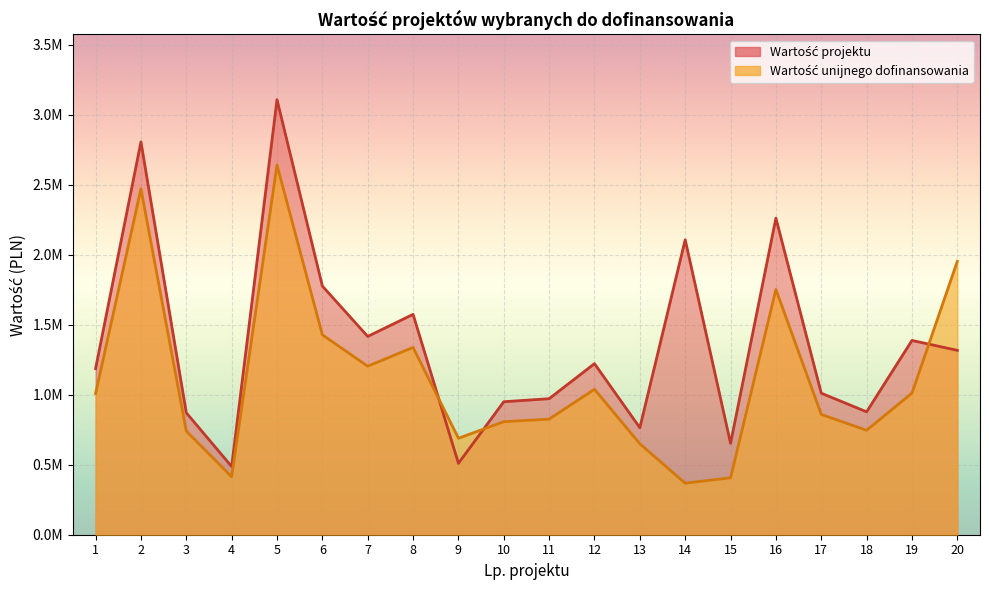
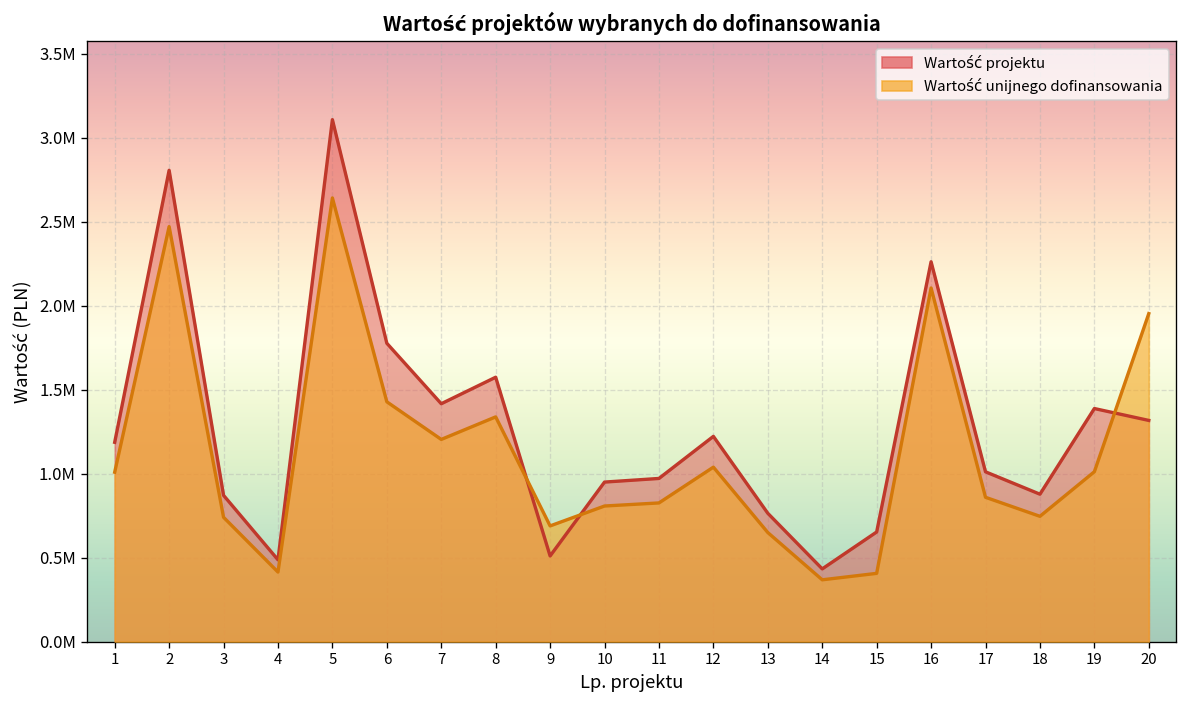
Wartość projektu, 14: 2110000 -> 430000
Wartość unijnego dofinansowania, 16: 1750000 -> 2110000
